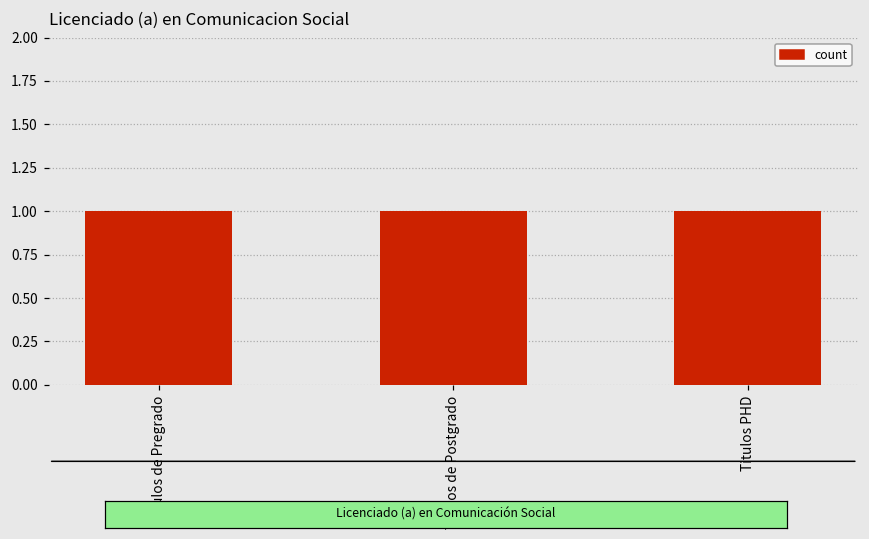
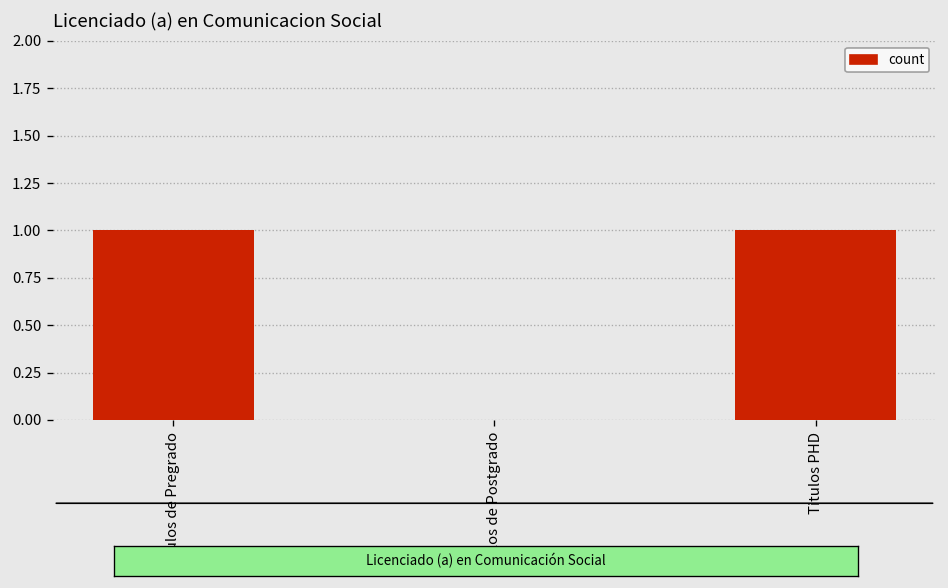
Titulos de Postgrado: 1 -> 0
